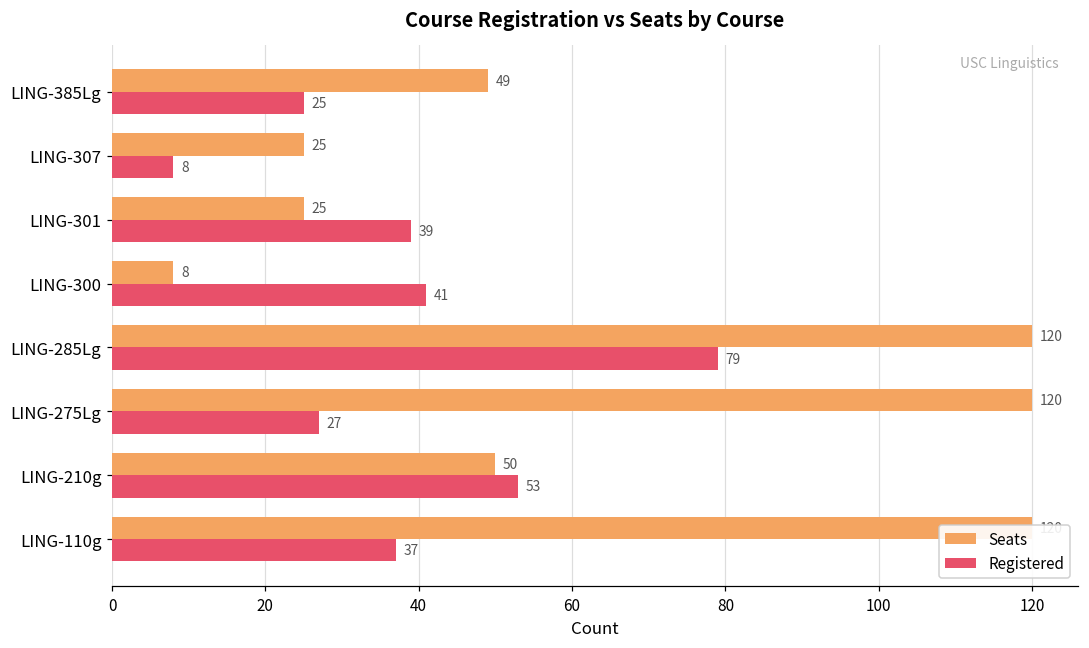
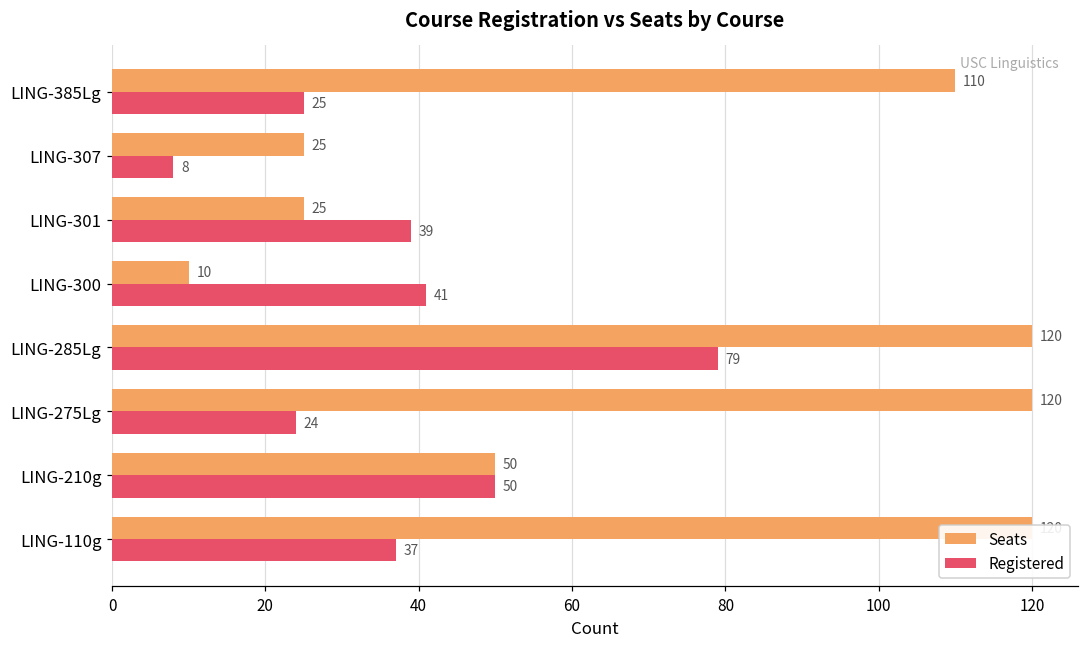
Seats, LING-385Lg: 49 -> 110
Seats, LING-300: 8 -> 10
Registered, LING-275Lg: 27 -> 24
Registered, LING-210g: 53 -> 50
